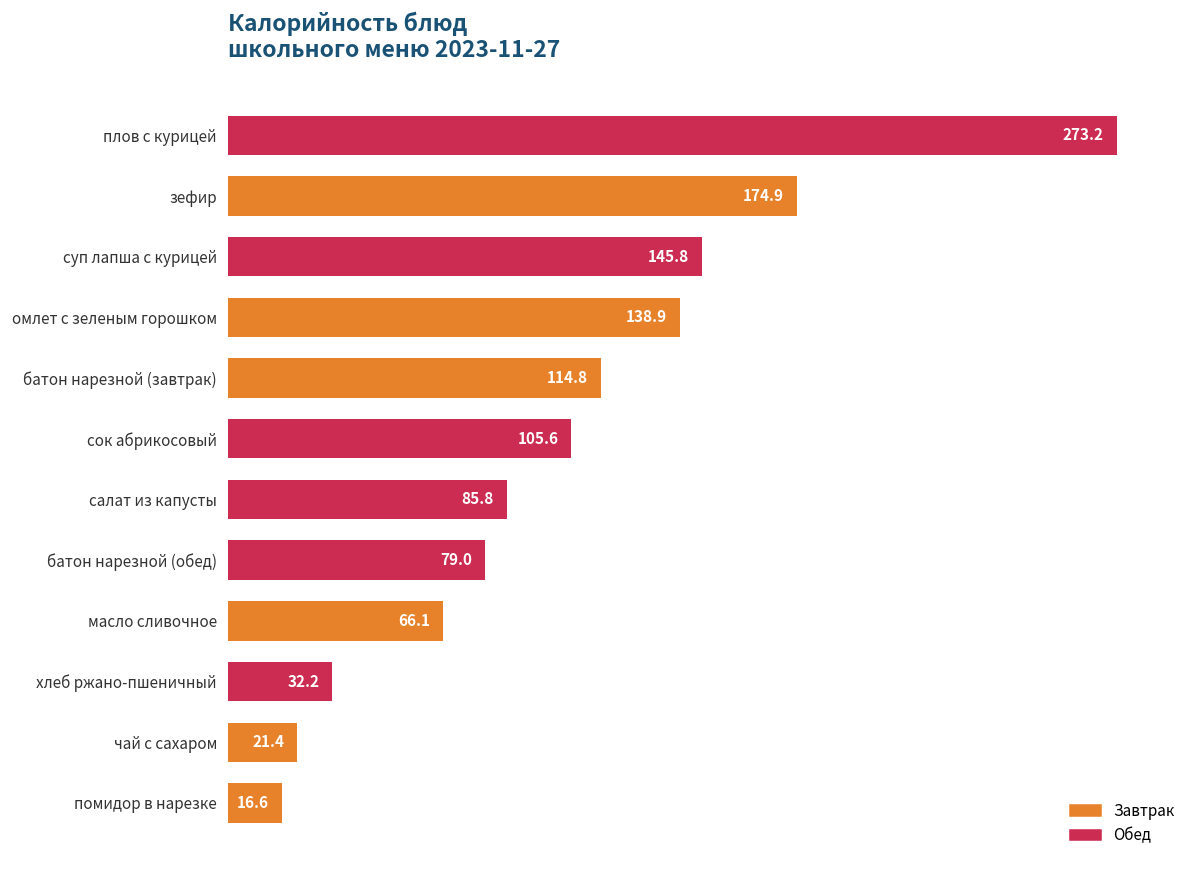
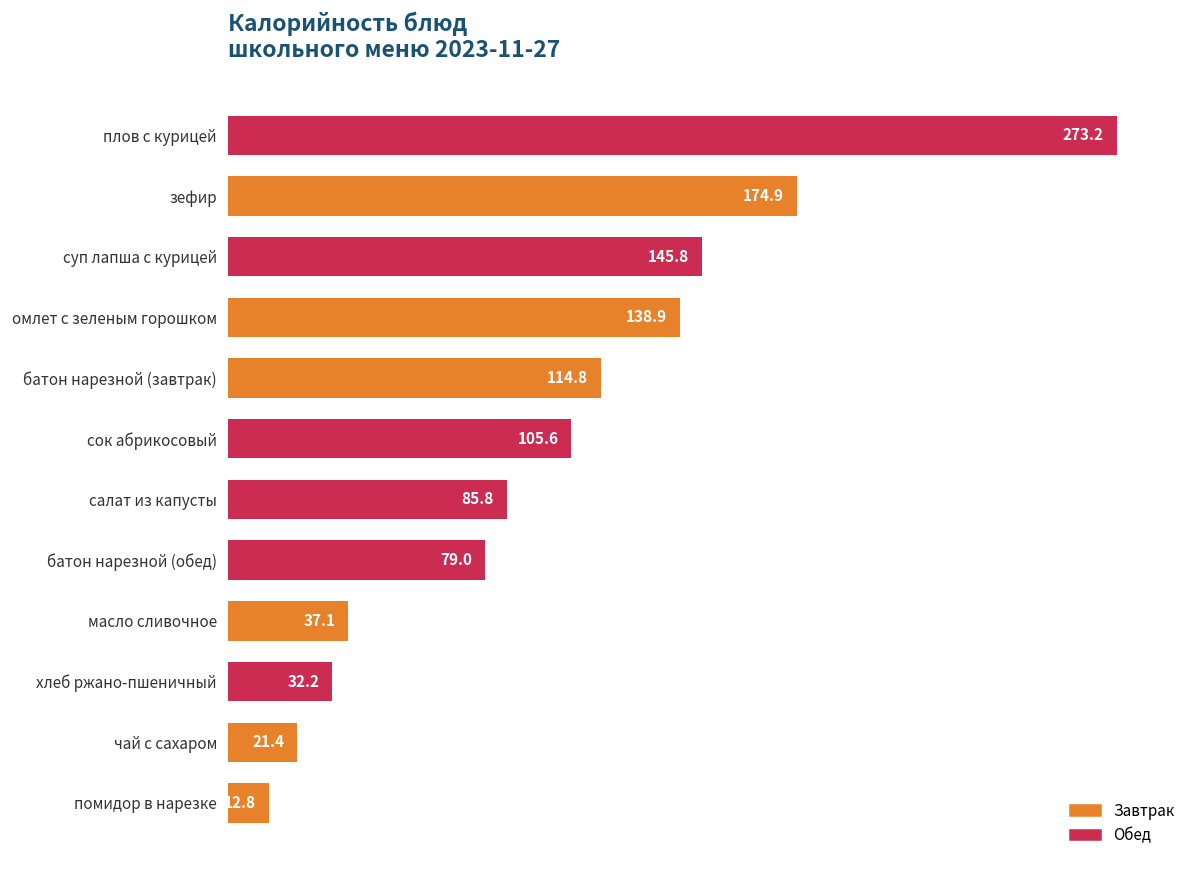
масло сливочное: 66.1 -> 37.1
помидор в нарезке: 16.6 -> 12.8
